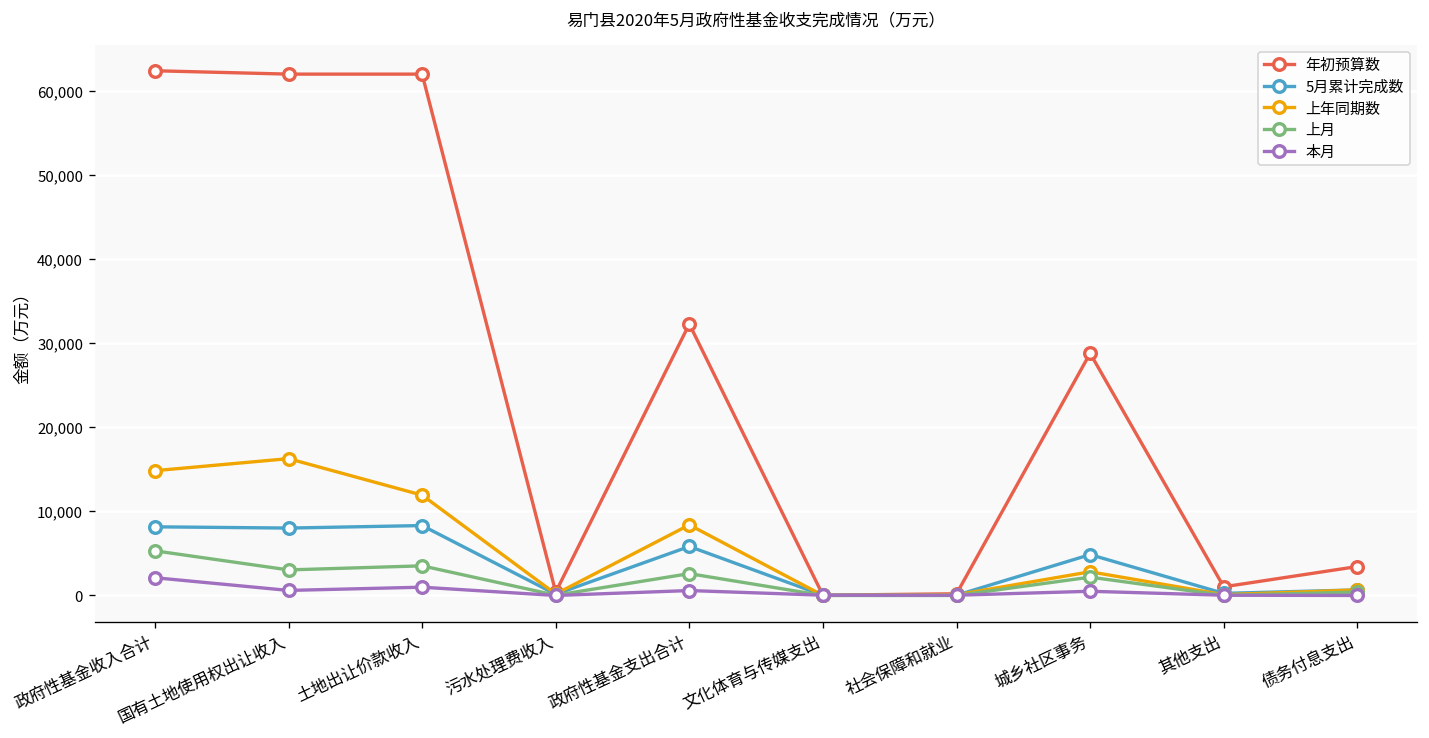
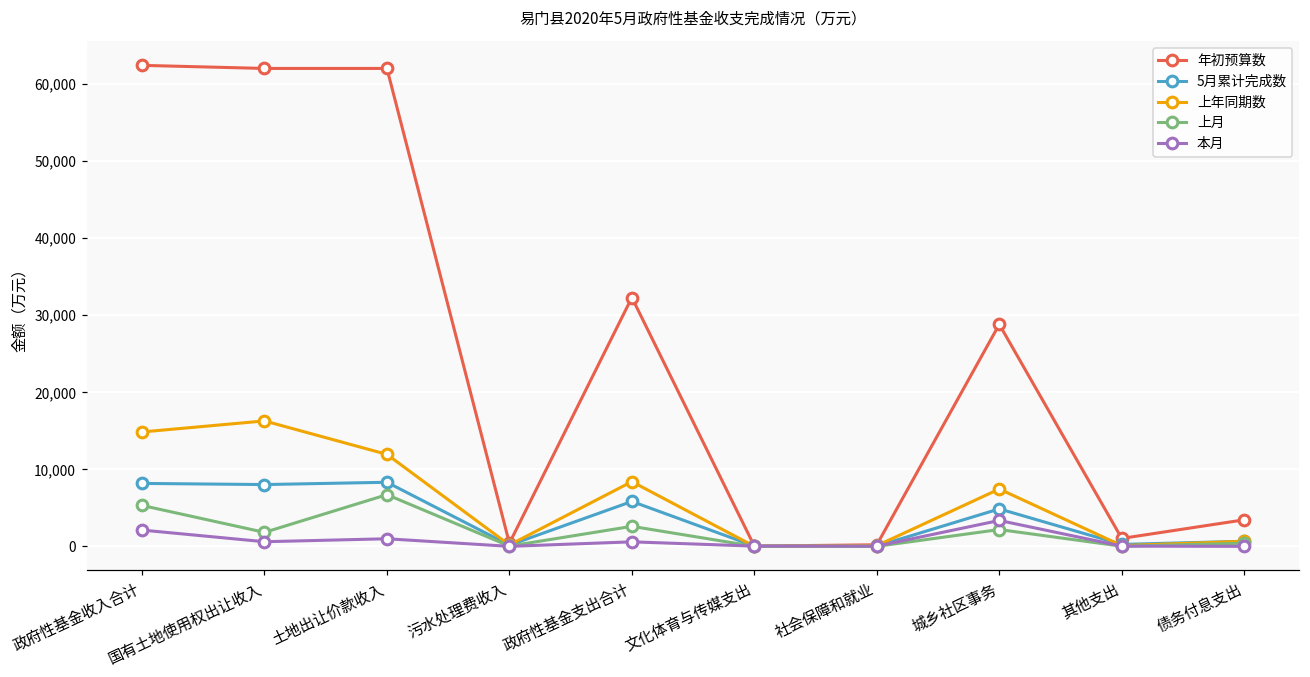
上月, 国有土地使用权出让收入: 3,000 -> 2,000
上月, 土地出让价款收入: 4,000 -> 7,000
上年同期数, 城乡社区事务: 3,000 -> 7,000
本月, 城乡社区事务: 1,000 -> 3,000
